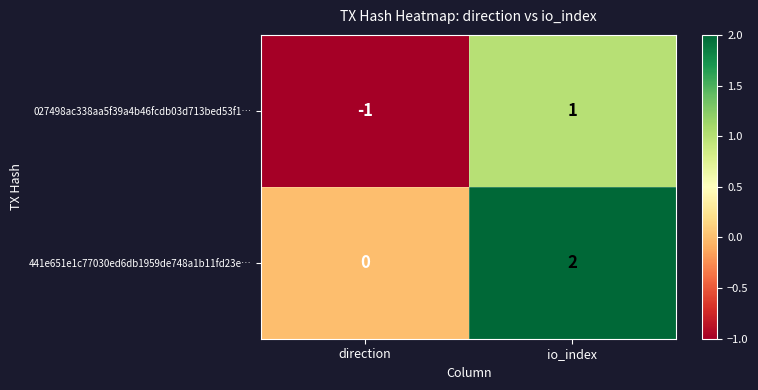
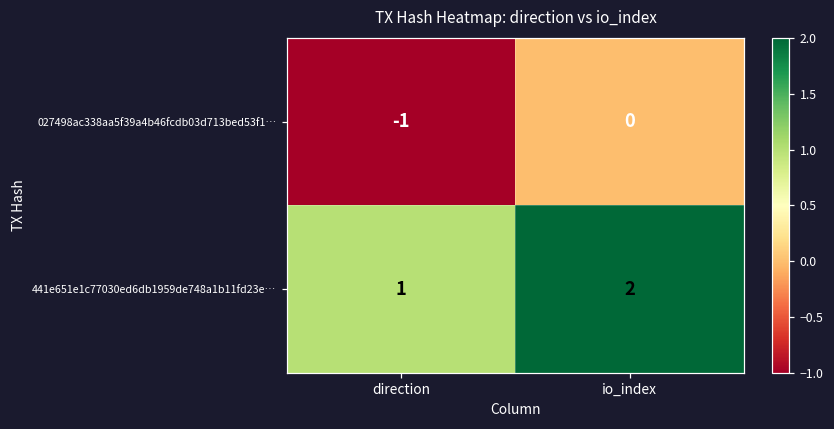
027498ac338aa5f39a4b46fcdb03d713bed53f1…, io_index: 1 -> 0
441e651e1c77030ed6db1959de748a1b11fd23e…, direction: 0 -> 1
